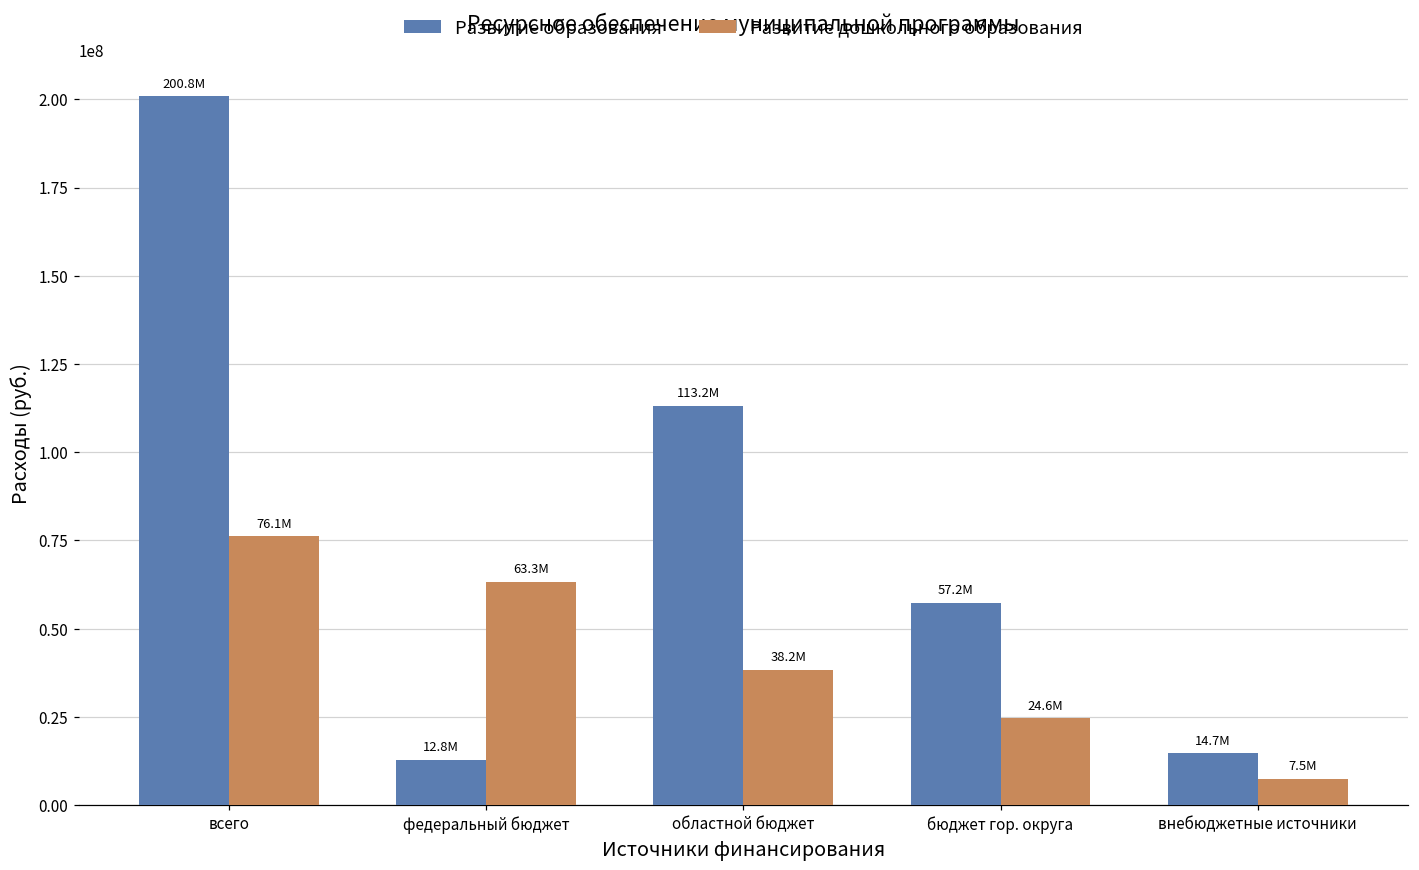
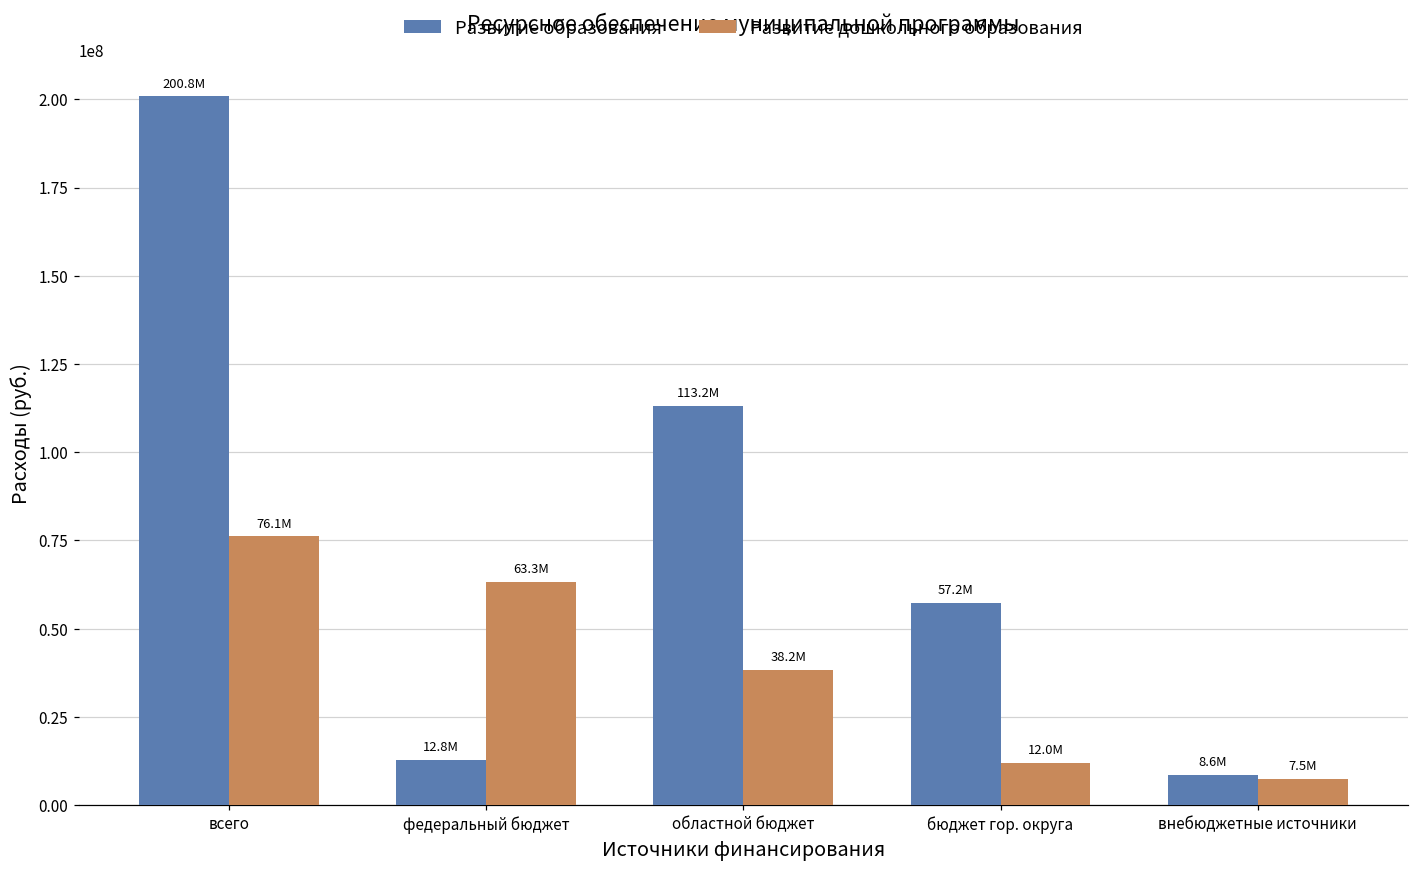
Развитие дошкольного образования, бюджет гор. округа: 24.6M -> 12.0M
Развитие образования, внебюджетные источники: 14.7M -> 8.6M
